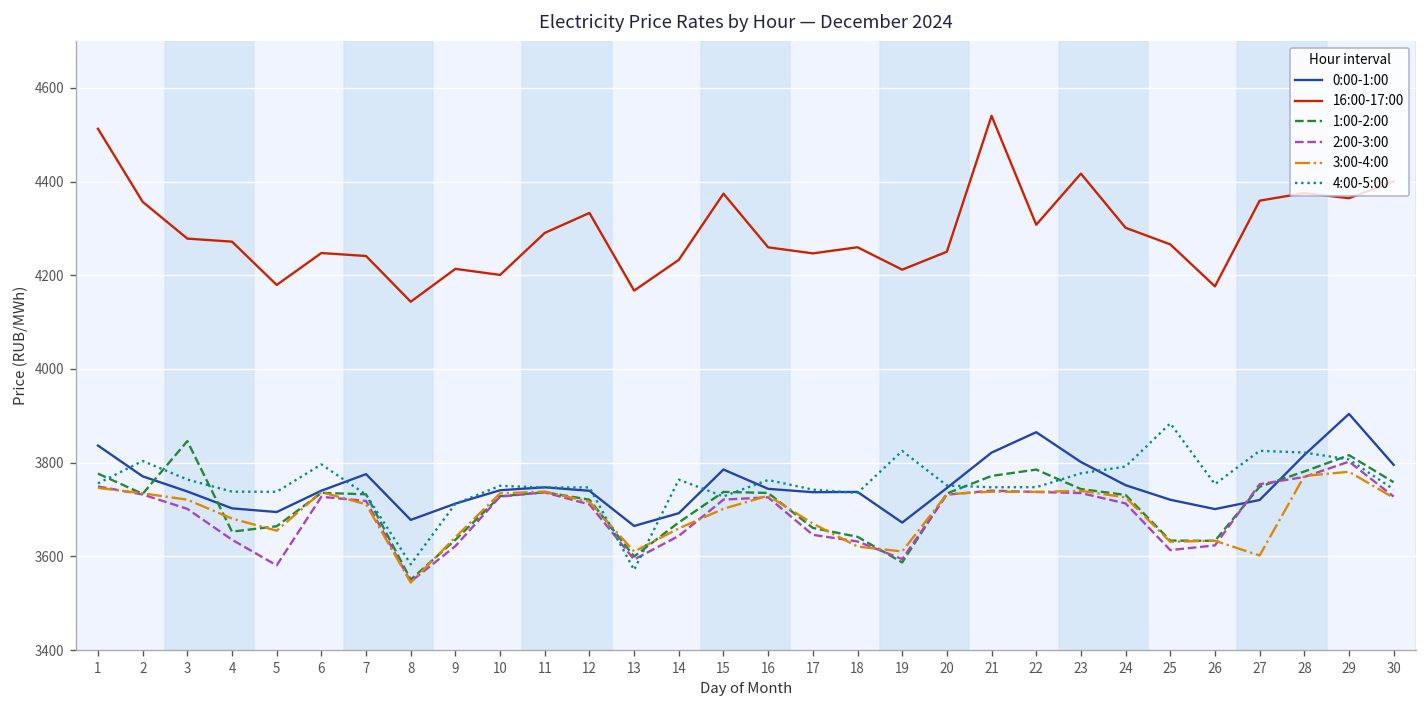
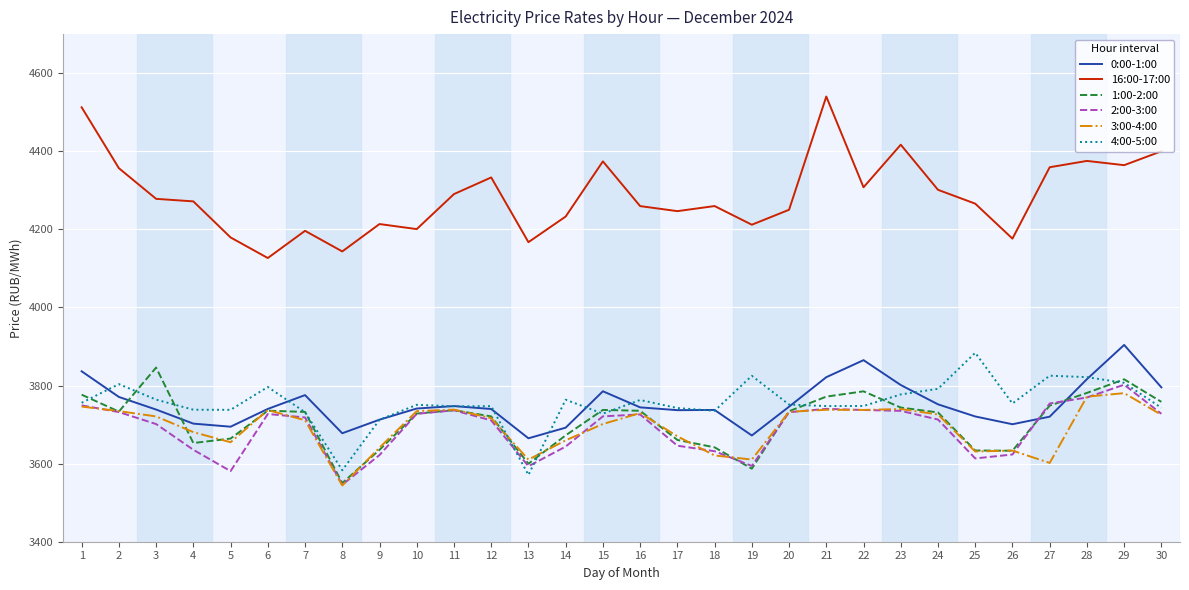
16:00-17:00, 6: 4250 -> 4130
16:00-17:00, 7: 4240 -> 4200
